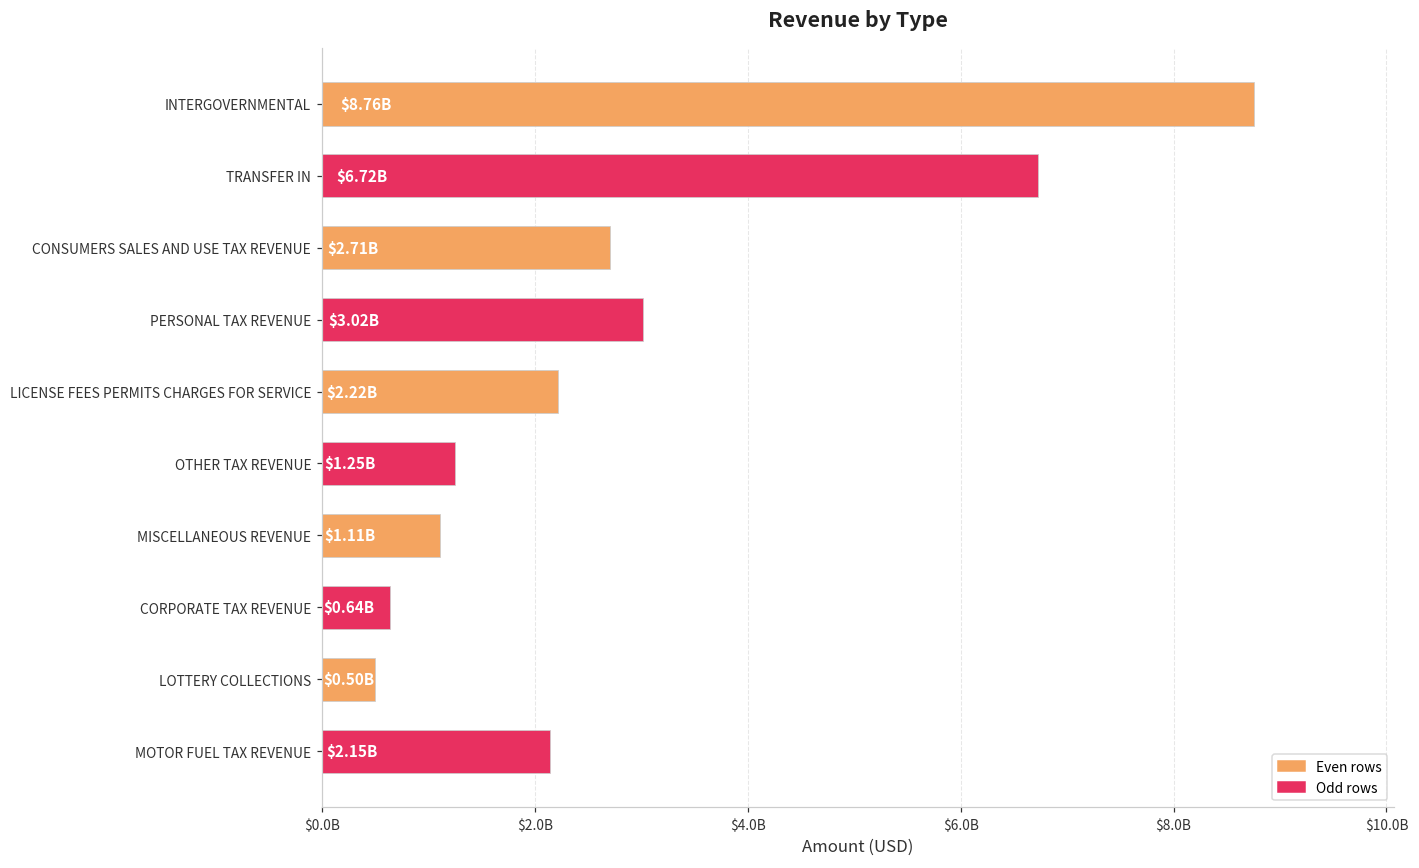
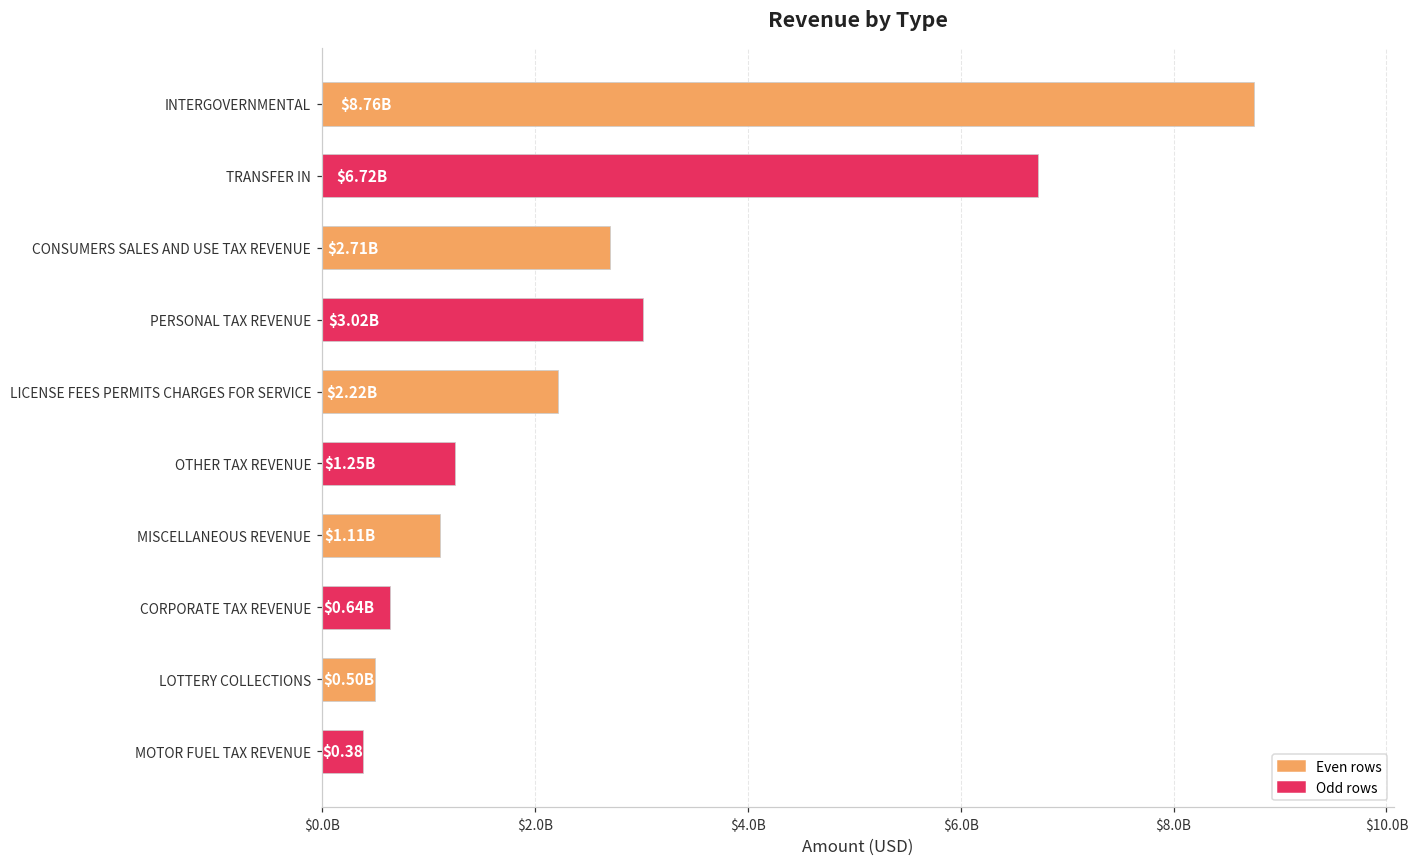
MOTOR FUEL TAX REVENUE: $2.15B -> $0.38B
